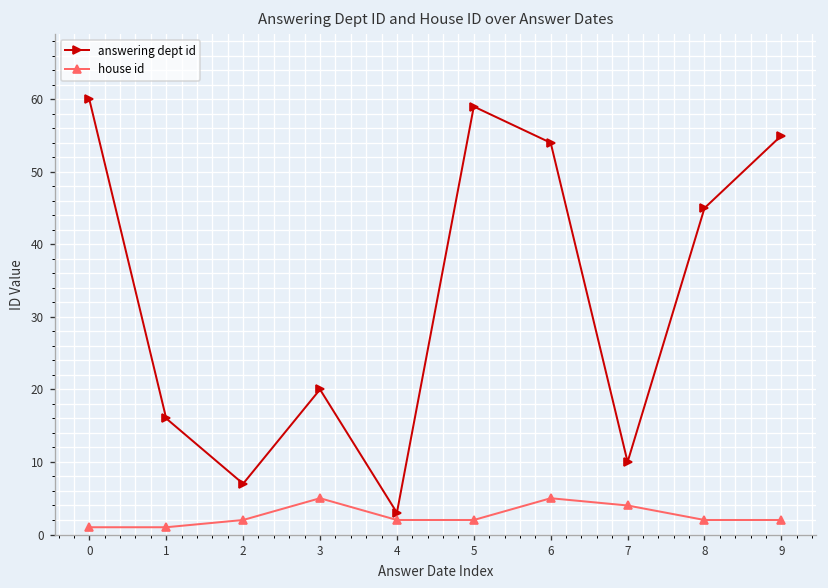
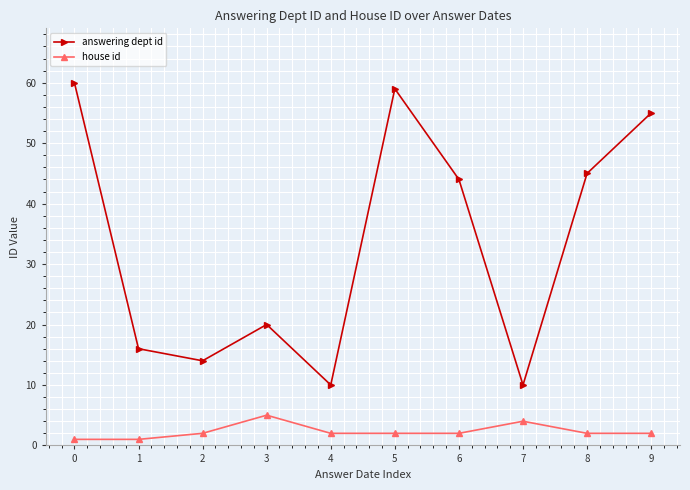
answering dept id, 2: 7 -> 14
answering dept id, 4: 3 -> 10
answering dept id, 6: 54 -> 44
house id, 6: 5 -> 2
